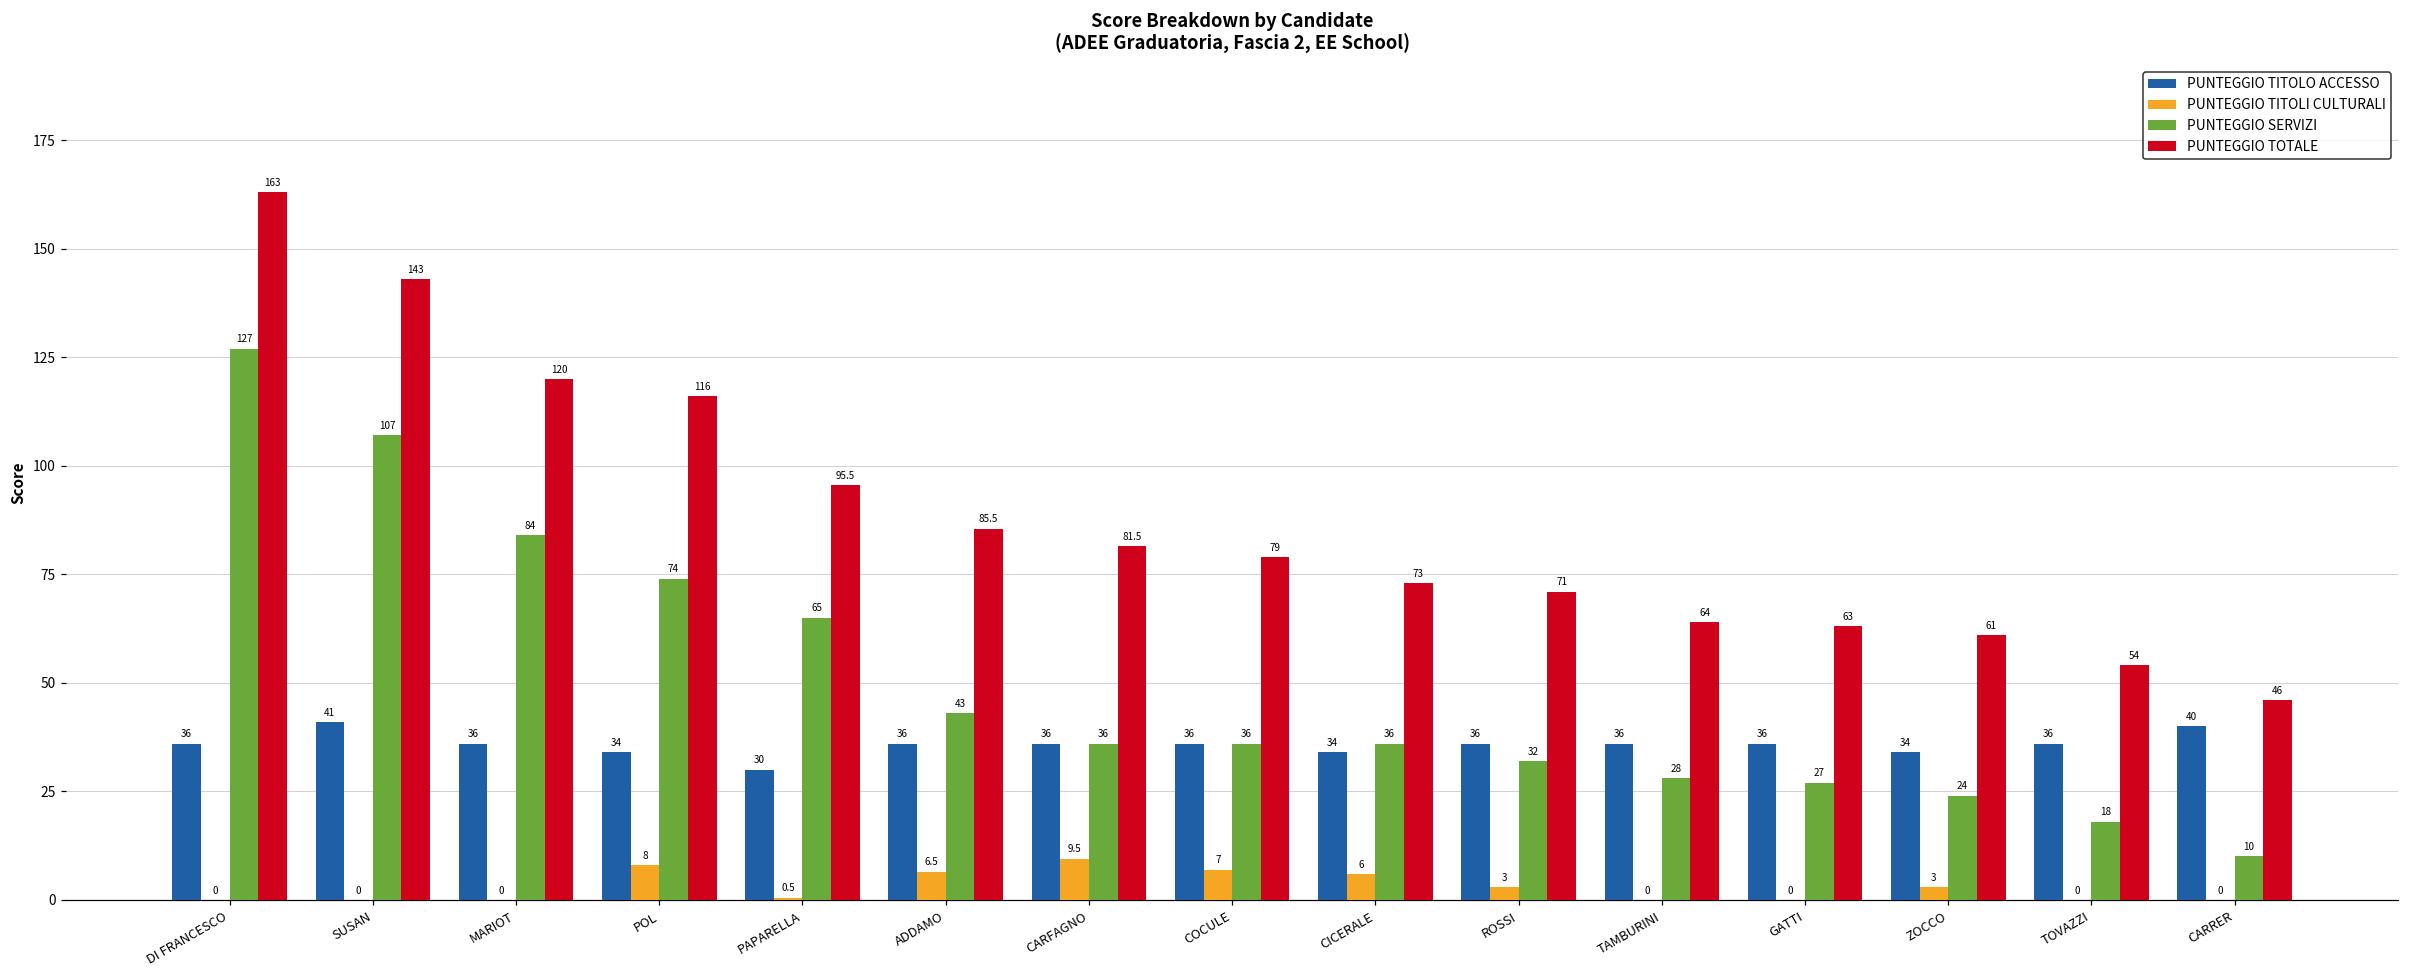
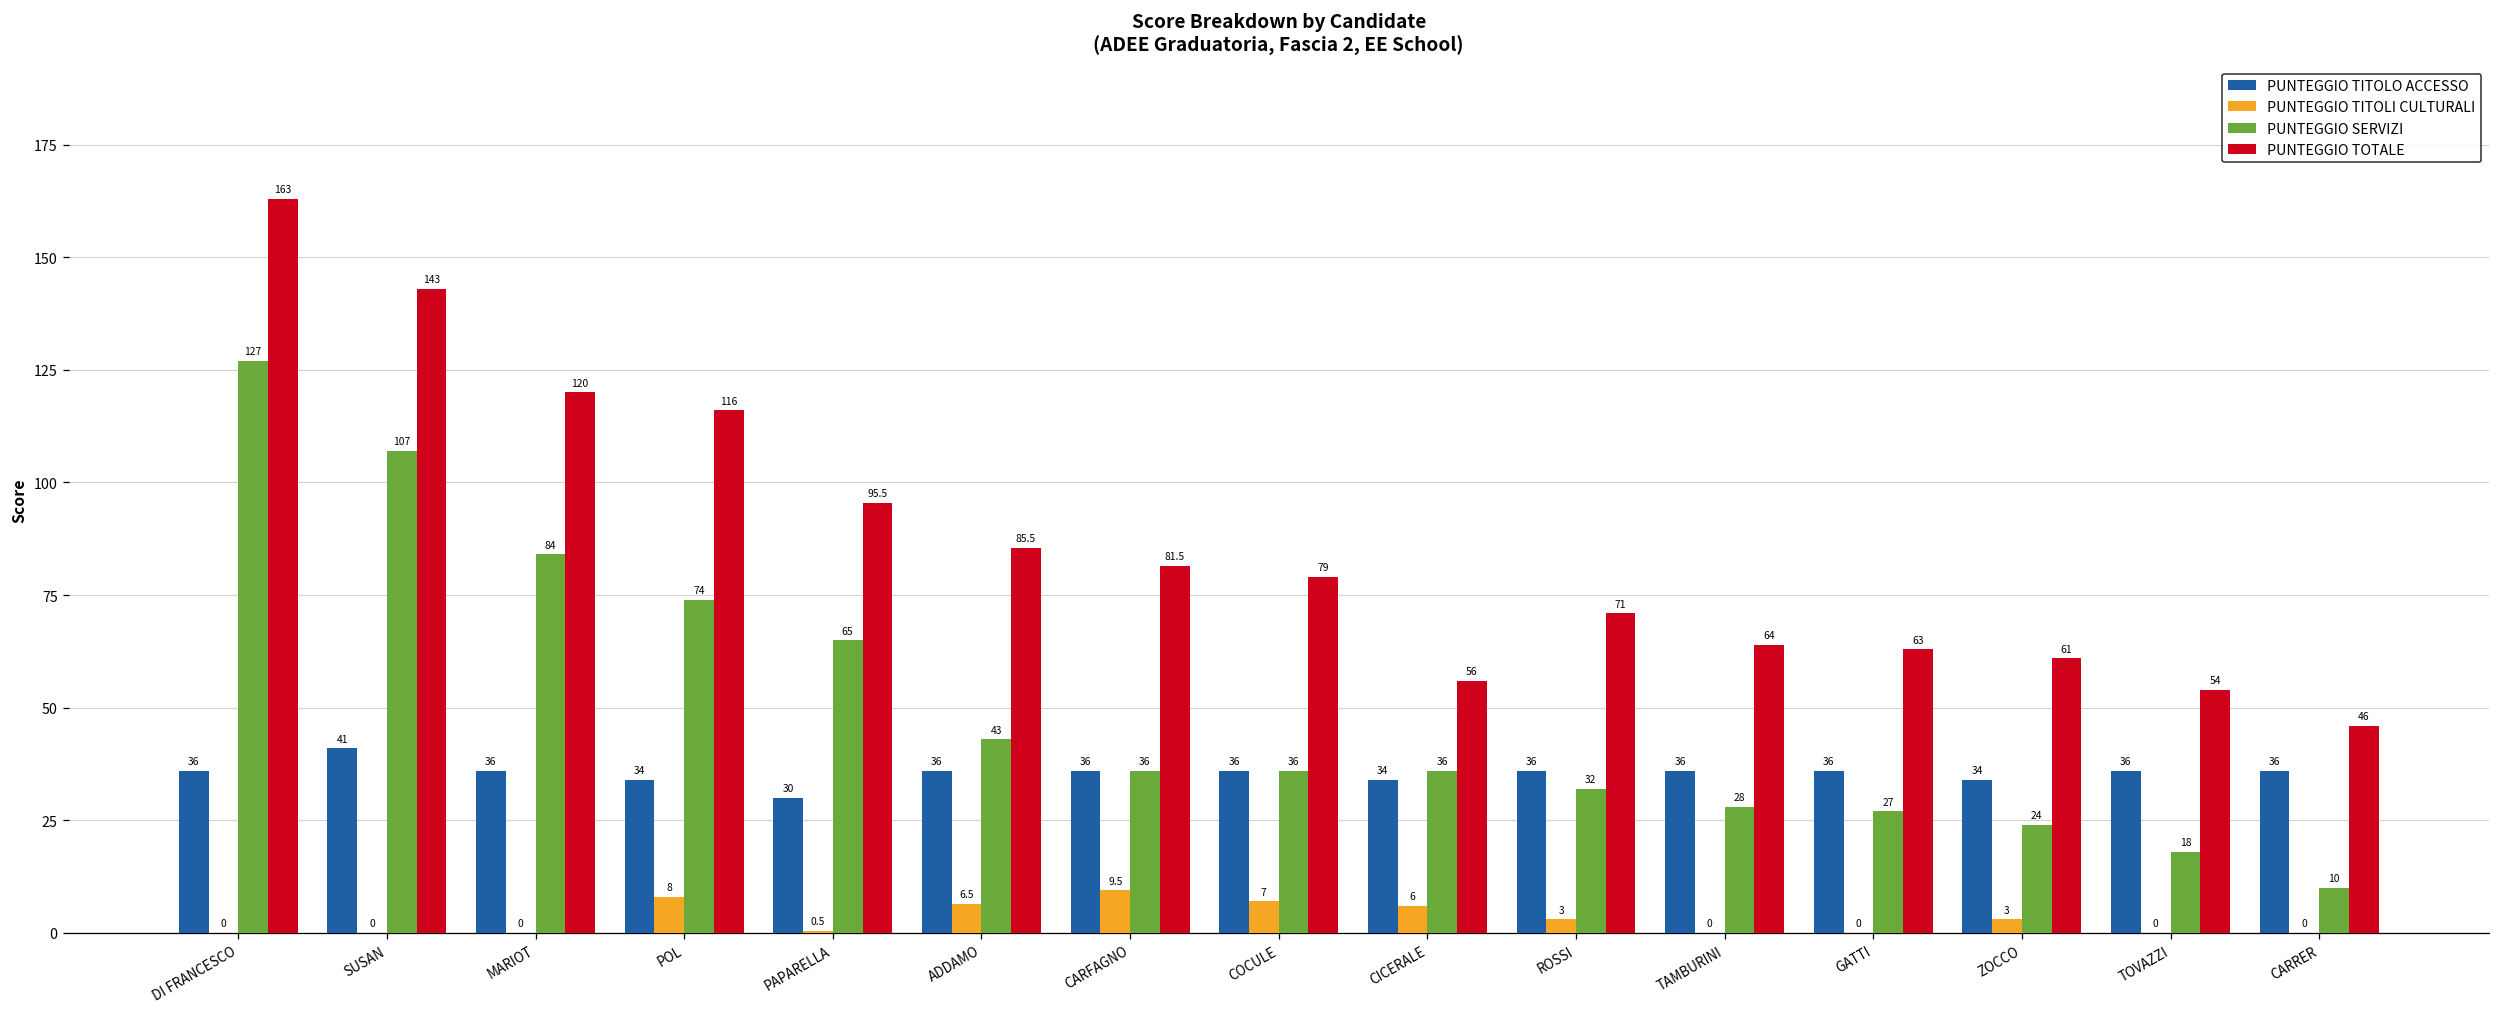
PUNTEGGIO TOTALE, CICERALE: 73 -> 56
PUNTEGGIO TITOLO ACCESSO, CARRER: 40 -> 36
